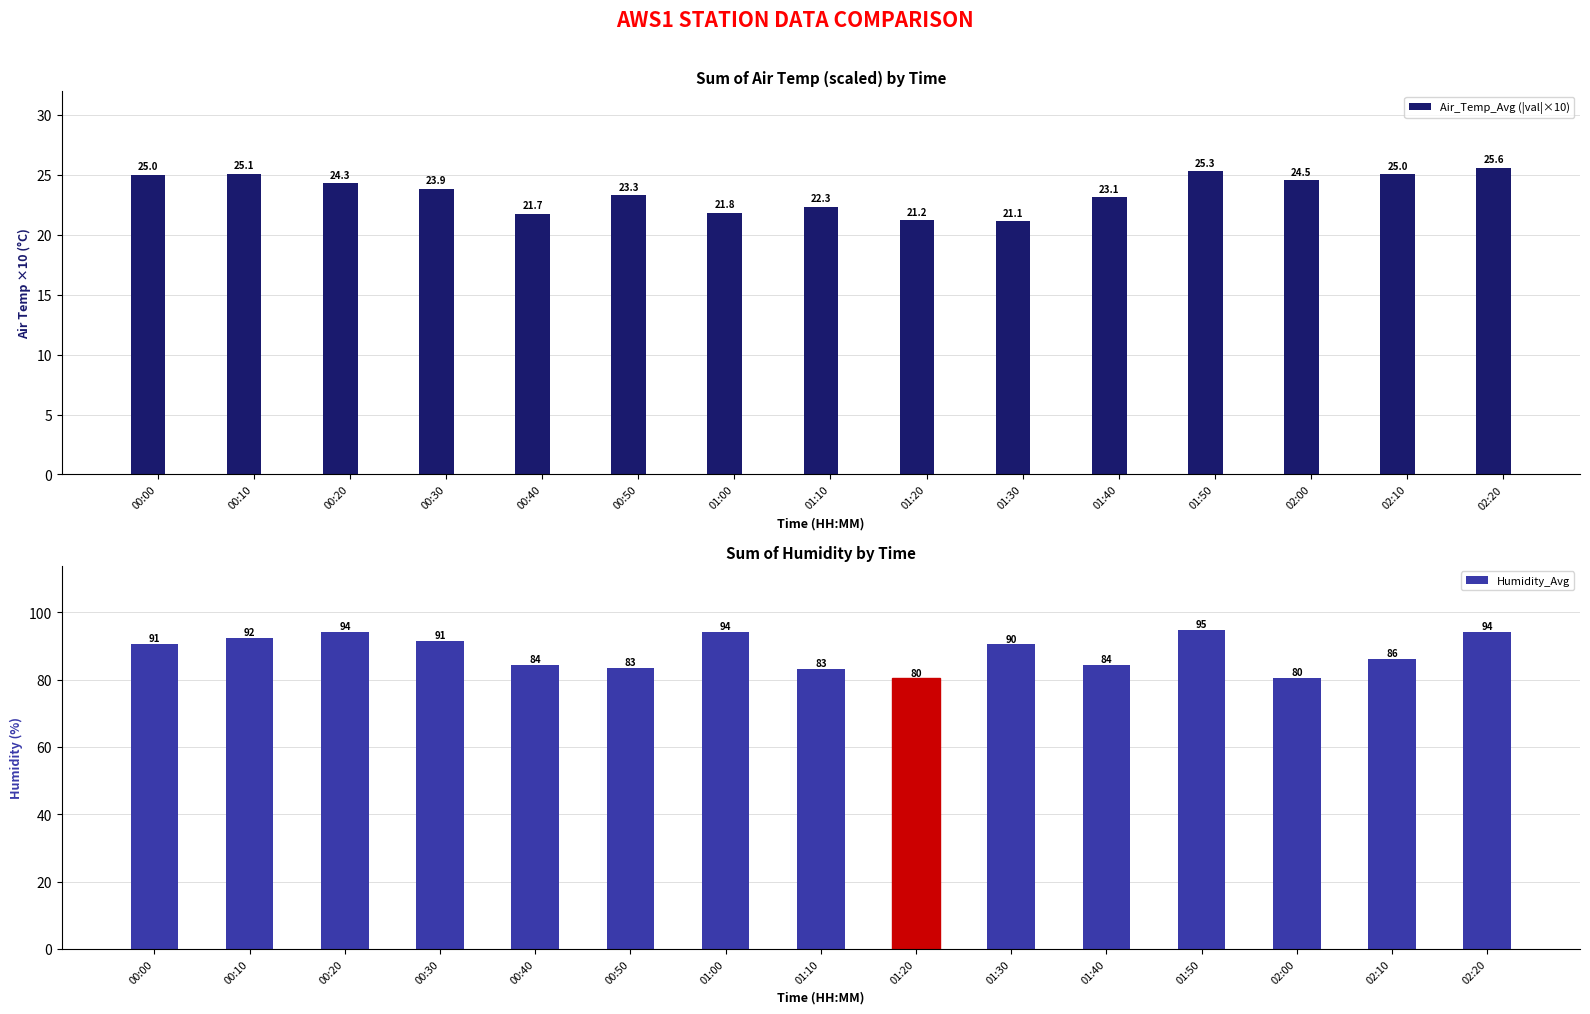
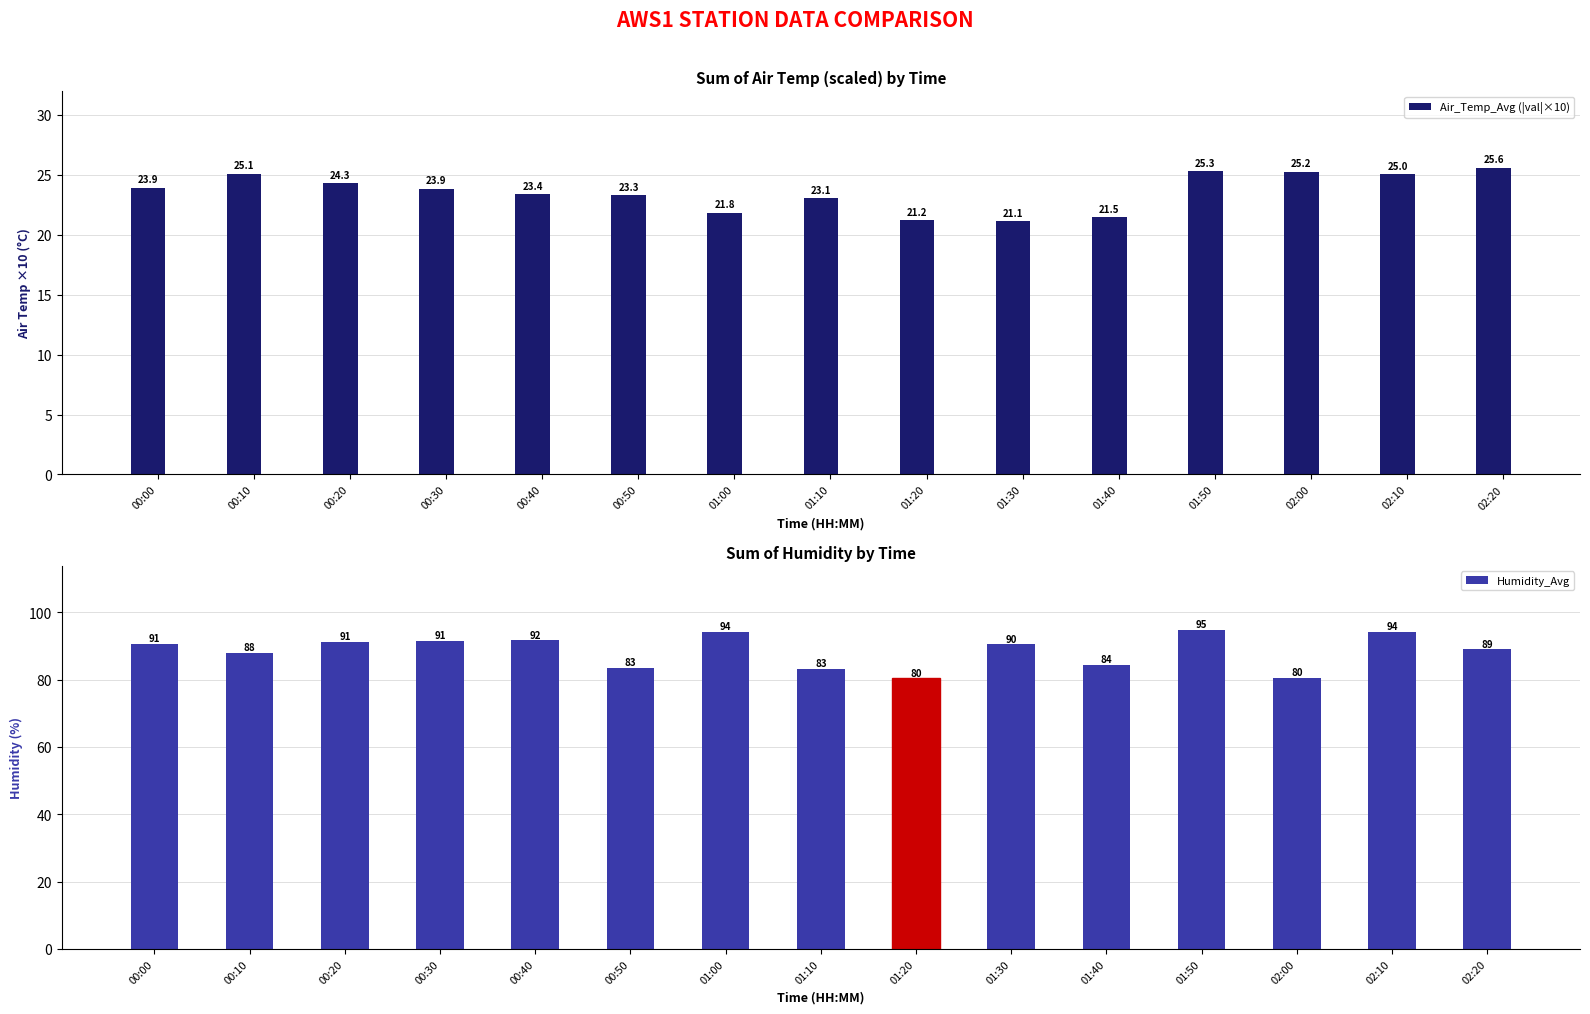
Sum of Air Temp (scaled) by Time, 00:00: 25.0 -> 23.9
Sum of Air Temp (scaled) by Time, 00:40: 21.7 -> 23.4
Sum of Air Temp (scaled) by Time, 01:10: 22.3 -> 23.1
Sum of Air Temp (scaled) by Time, 01:40: 23.1 -> 21.5
Sum of Air Temp (scaled) by Time, 02:00: 24.5 -> 25.2
Sum of Humidity by Time, 00:10: 92 -> 88
Sum of Humidity by Time, 00:20: 94 -> 91
Sum of Humidity by Time, 00:40: 84 -> 92
Sum of Humidity by Time, 02:10: 86 -> 94
Sum of Humidity by Time, 02:20: 94 -> 89
